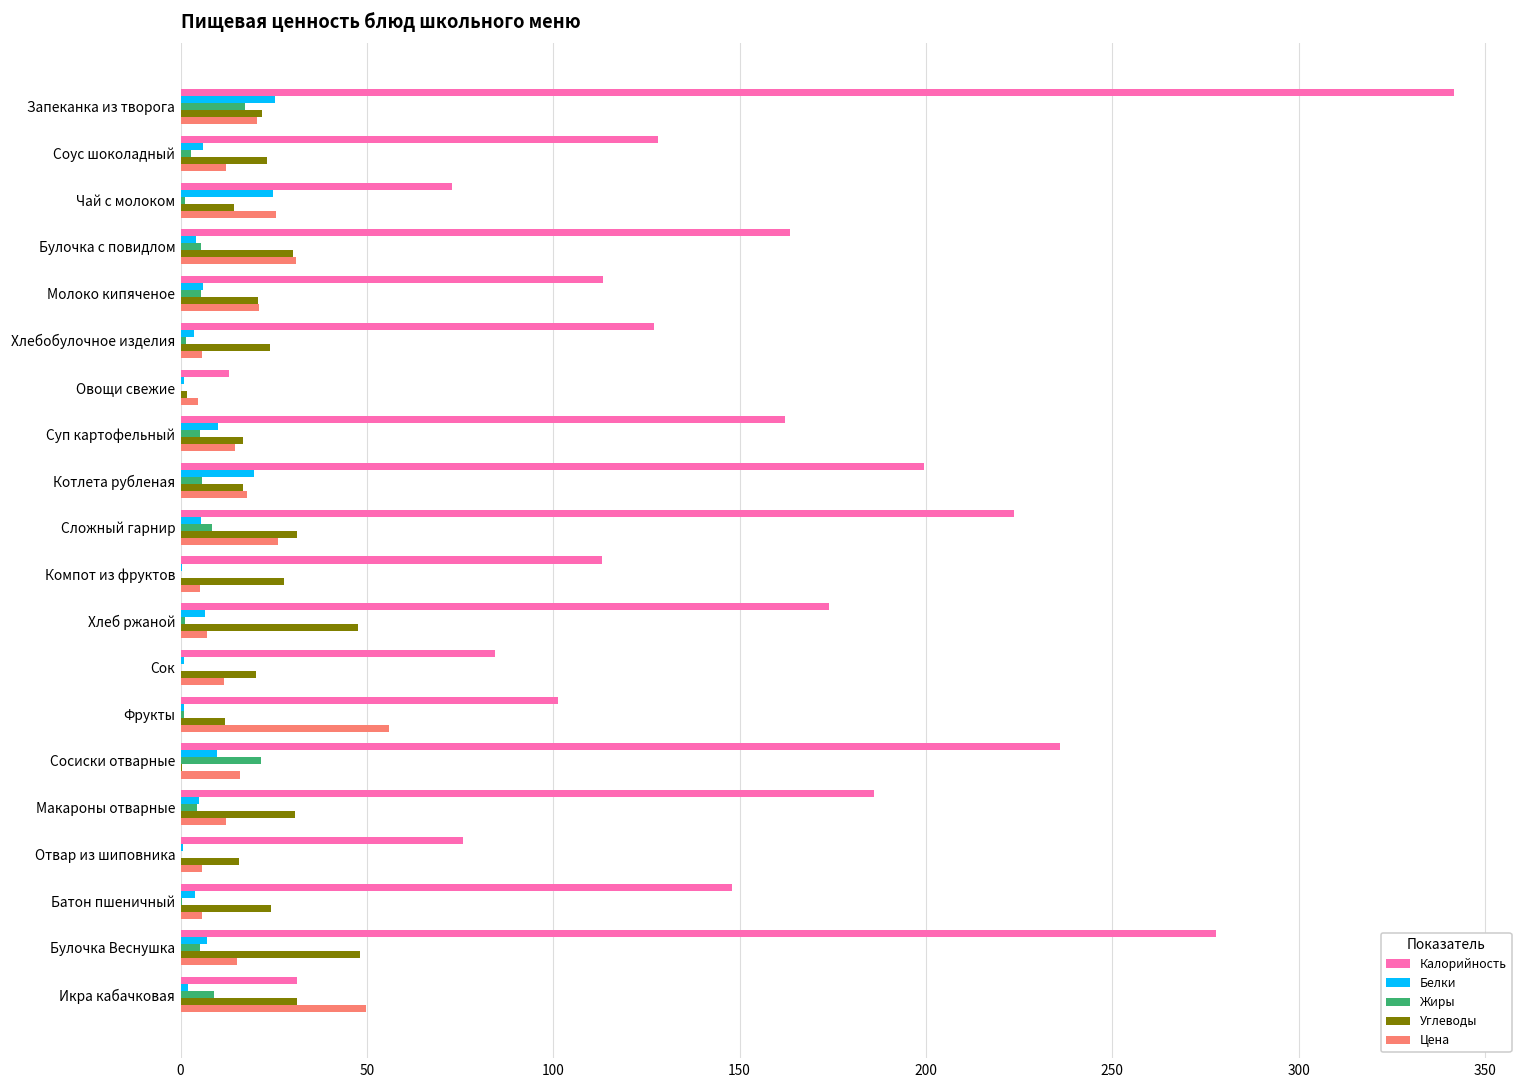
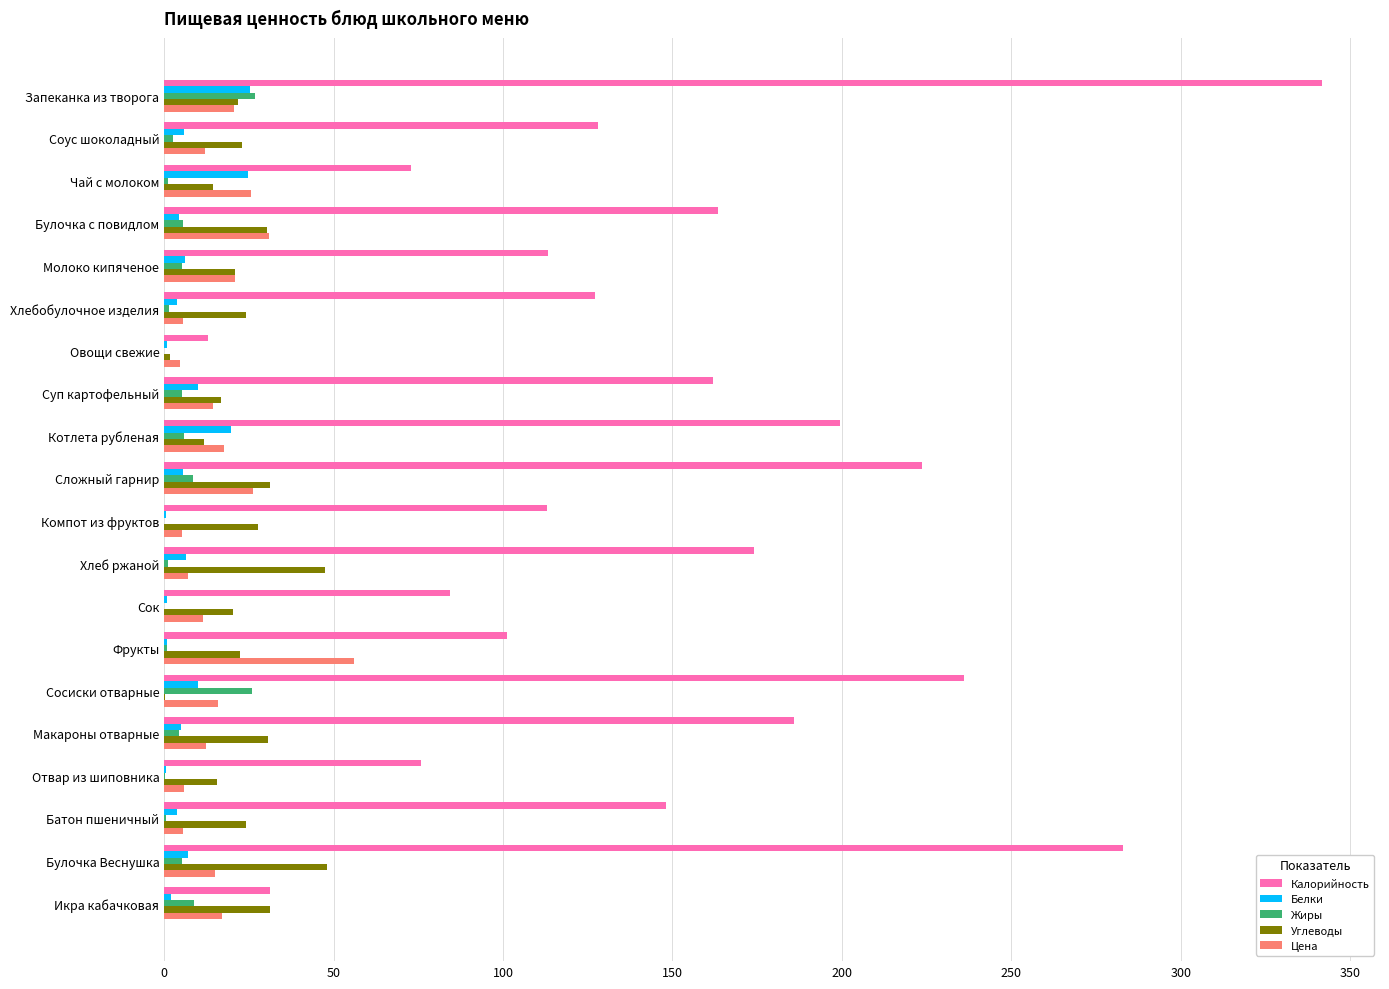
Жиры, Запеканка из творога: 17 -> 27
Углеводы, Котлета рубленая: 17 -> 12
Углеводы, Фрукты: 12 -> 23
Жиры, Сосиски отварные: 22 -> 26
Калорийность, Булочка Веснушка: 278 -> 283
Цена, Икра кабачковая: 50 -> 17
